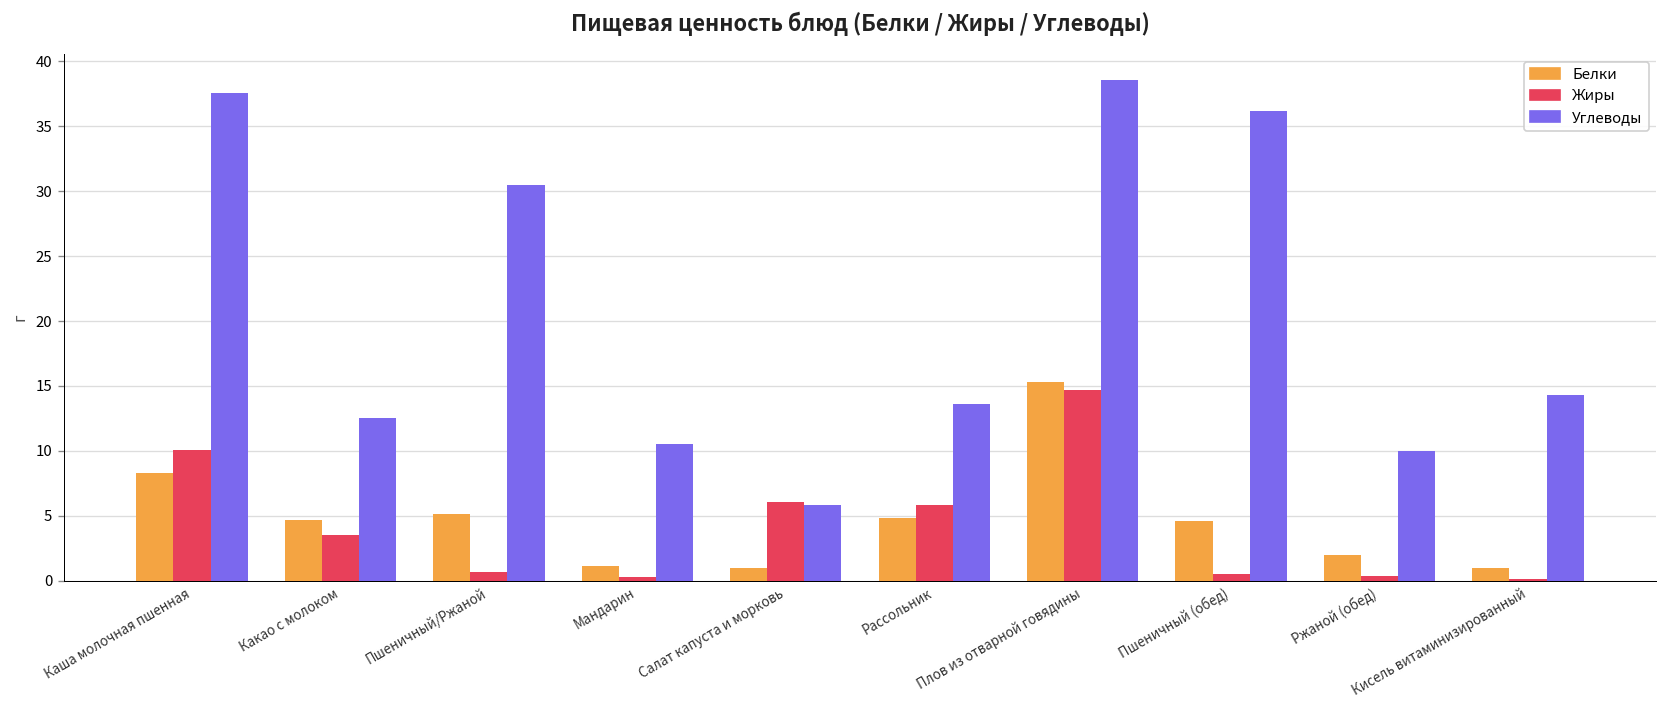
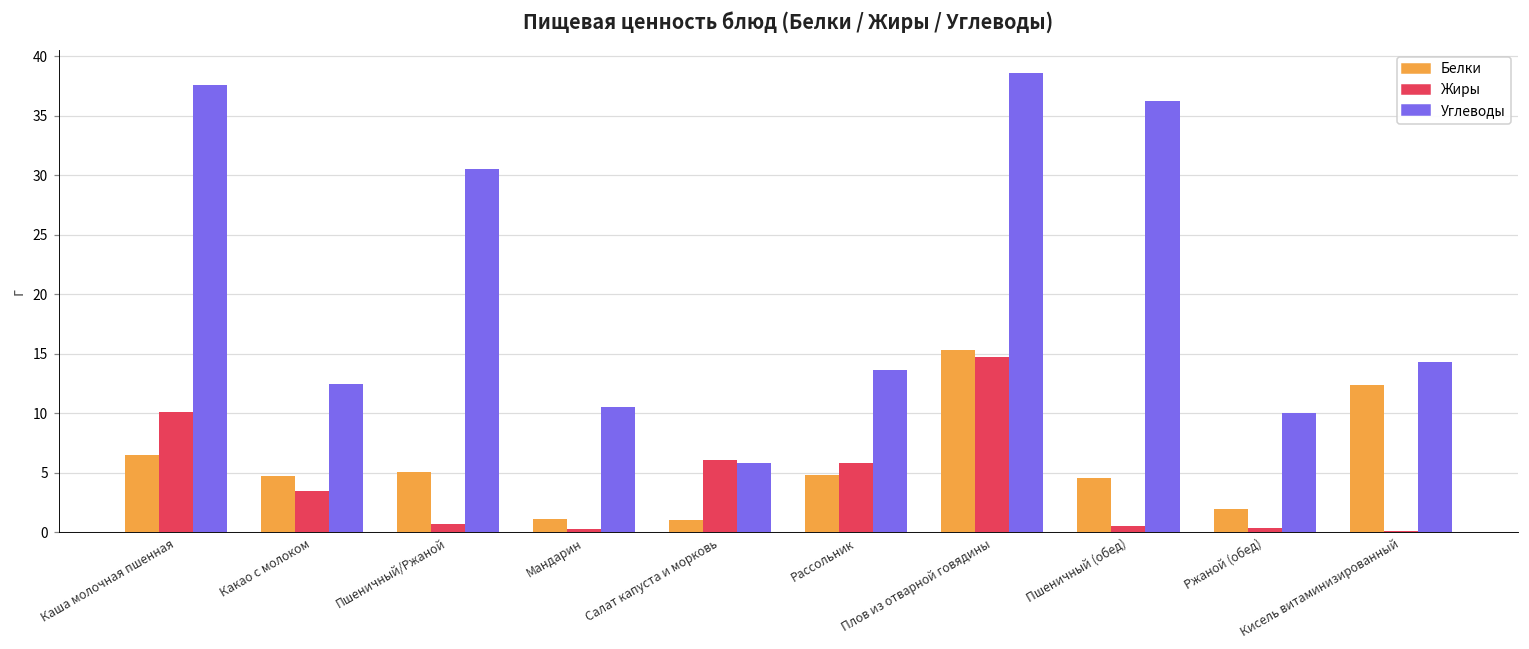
Белки, Каша молочная пшенная: 8.3 -> 6.5
Белки, Кисель витаминизированный: 1.0 -> 12.4
